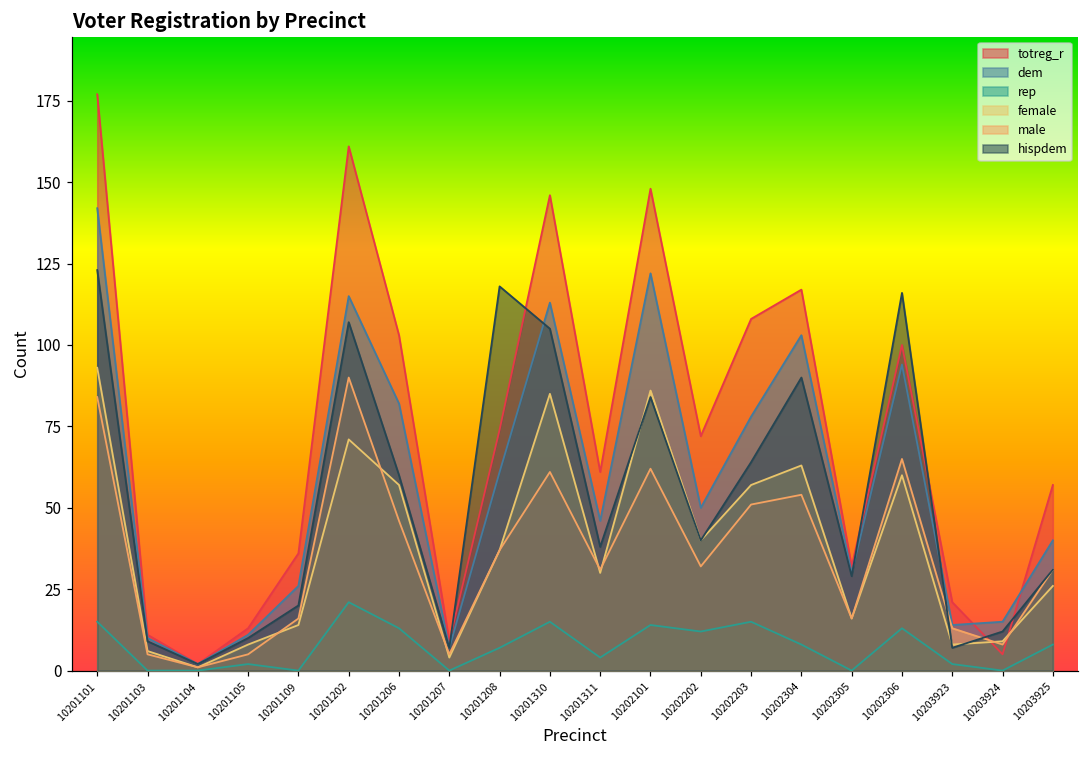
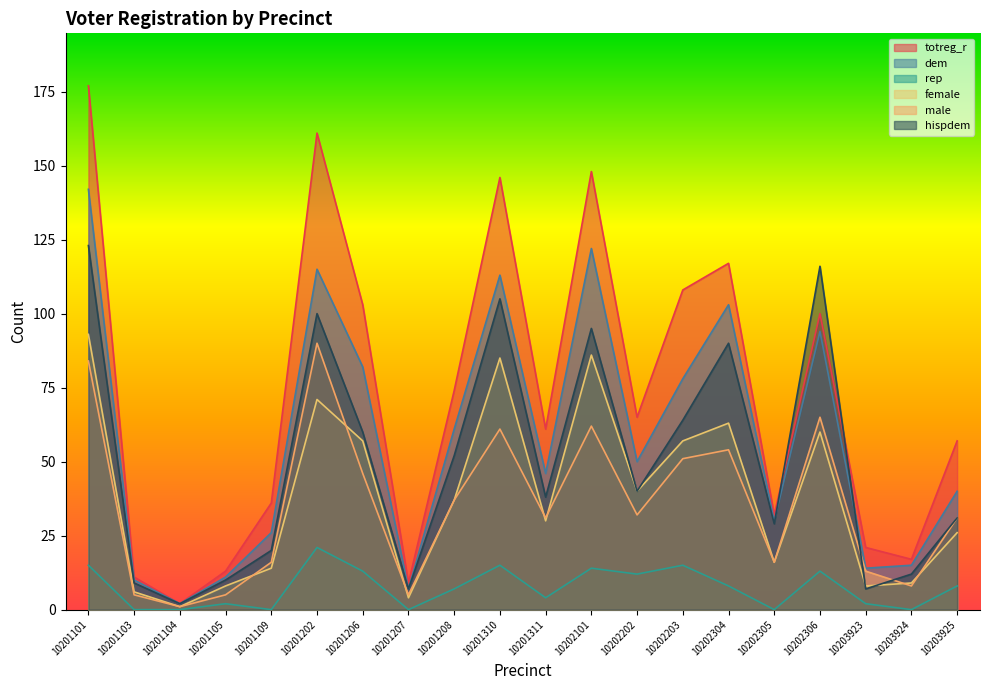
hispdem, 10201202: 107 -> 100
hispdem, 10201208: 118 -> 52
hispdem, 10202101: 84 -> 95
totreg_r, 10202202: 72 -> 65
totreg_r, 10203924: 5 -> 17
